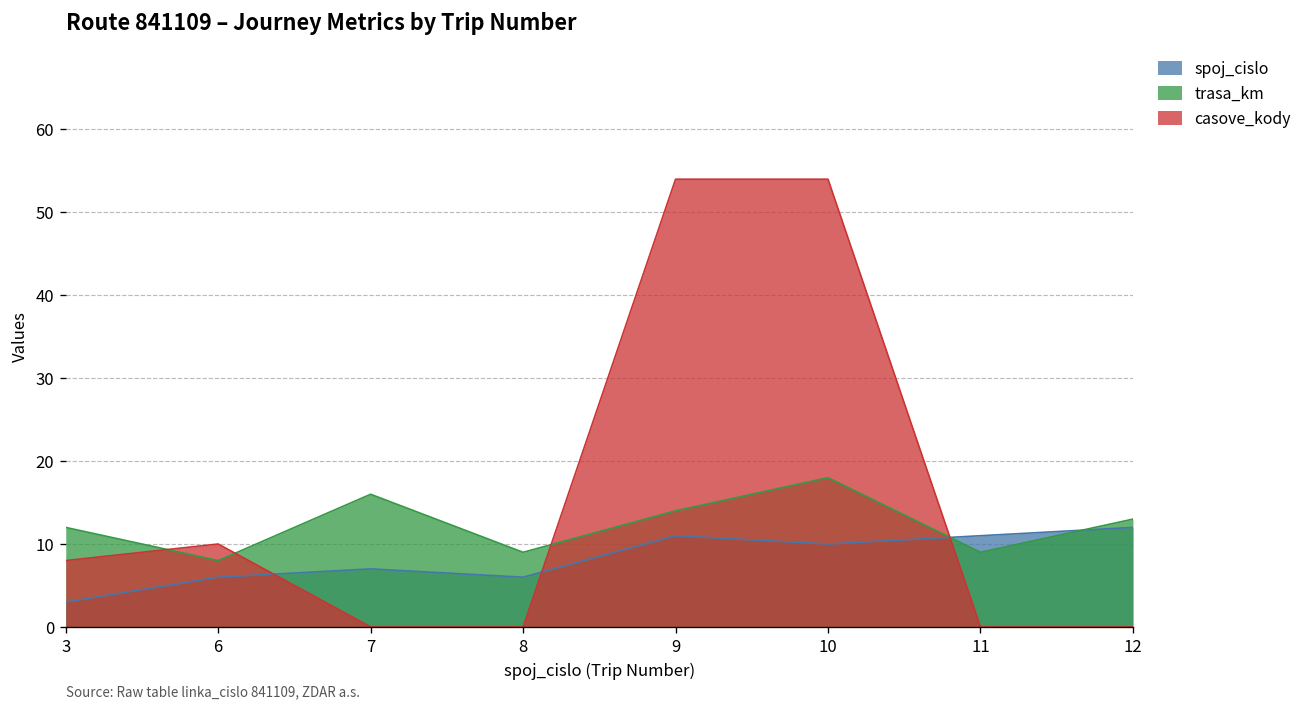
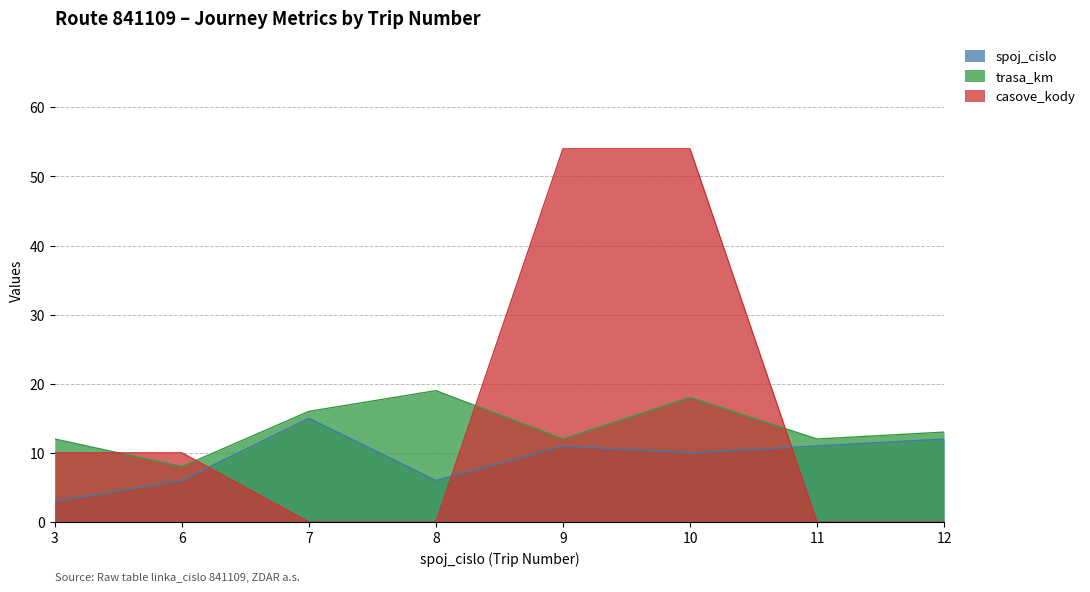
casove_kody, 3: 8 -> 10
spoj_cislo, 7: 7 -> 15
trasa_km, 8: 9 -> 19
trasa_km, 9: 14 -> 12
trasa_km, 11: 9 -> 12
